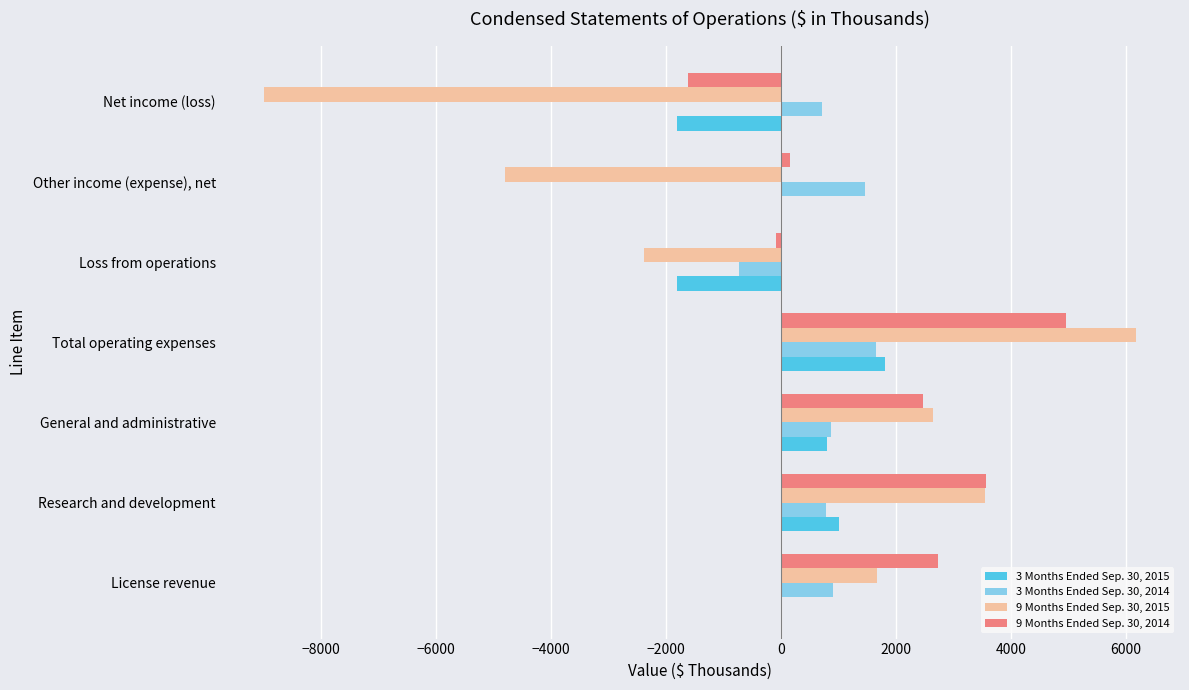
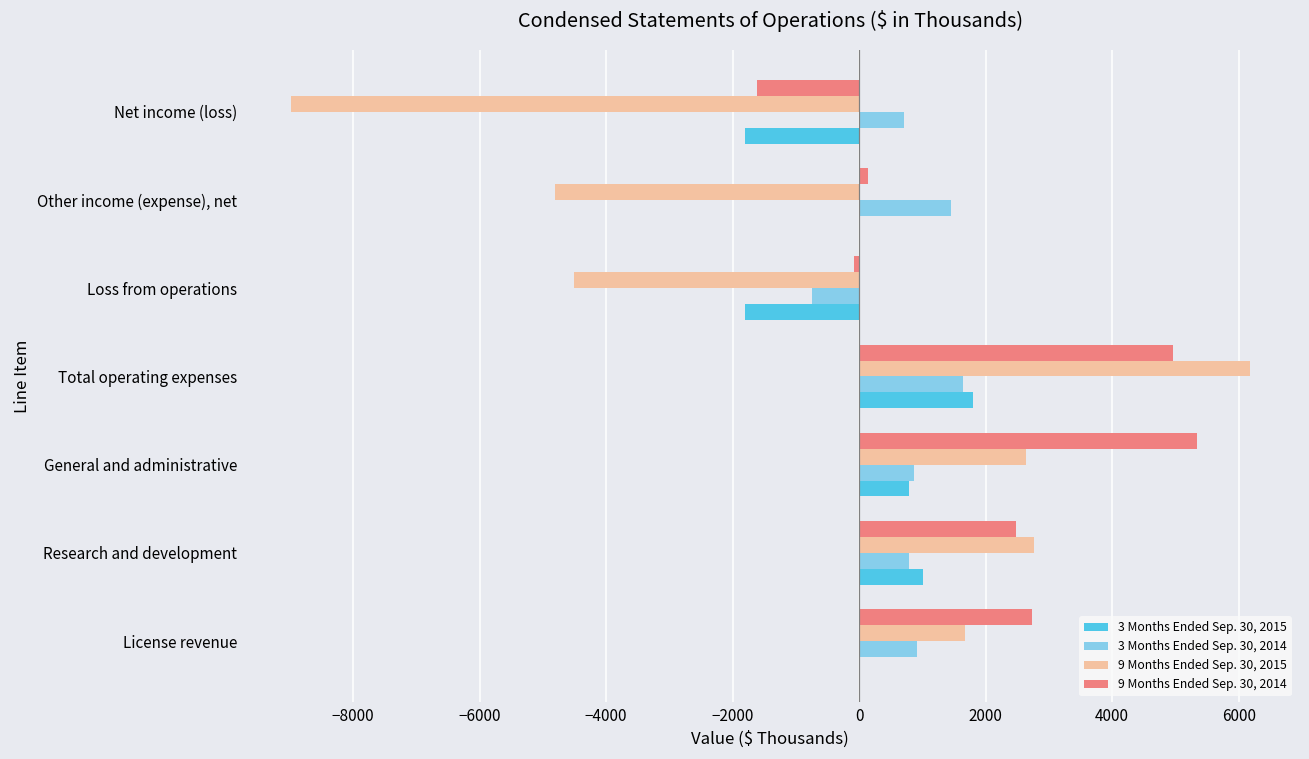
9 Months Ended Sep. 30, 2015, Loss from operations: -2400 -> -4500
9 Months Ended Sep. 30, 2014, General and administrative: 2500 -> 5300
9 Months Ended Sep. 30, 2014, Research and development: 3600 -> 2500
9 Months Ended Sep. 30, 2015, Research and development: 3500 -> 2800
